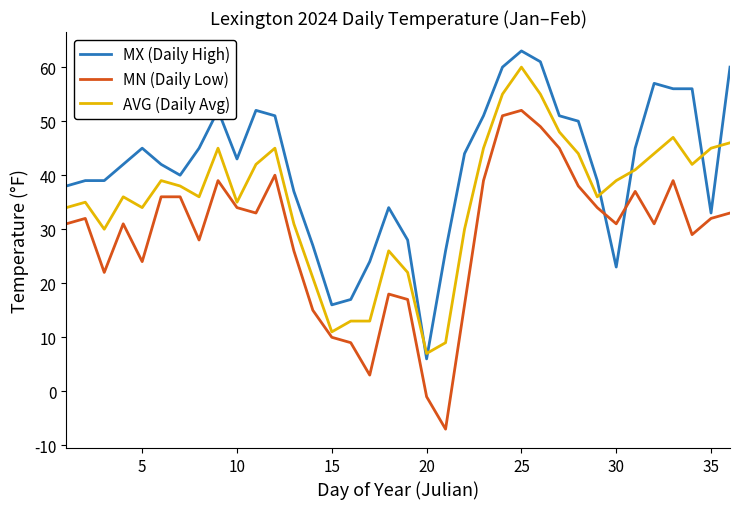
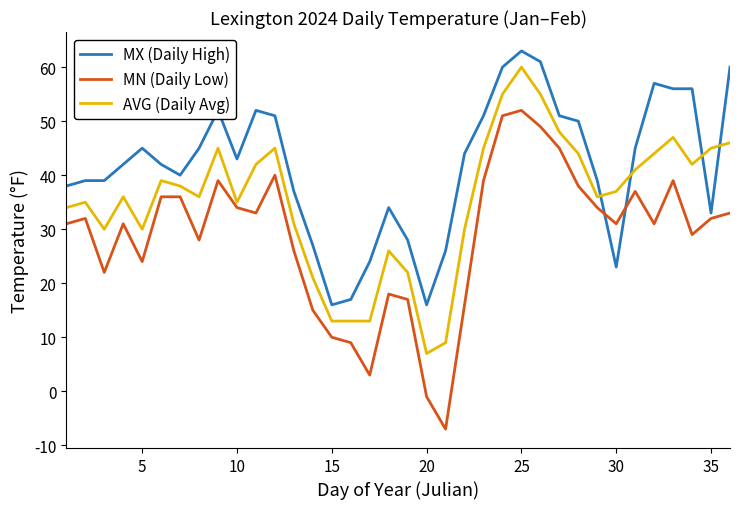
AVG (Daily Avg), 5: 34 -> 30
AVG (Daily Avg), 15: 11 -> 13
MX (Daily High), 20: 6 -> 16
AVG (Daily Avg), 30: 39 -> 37
